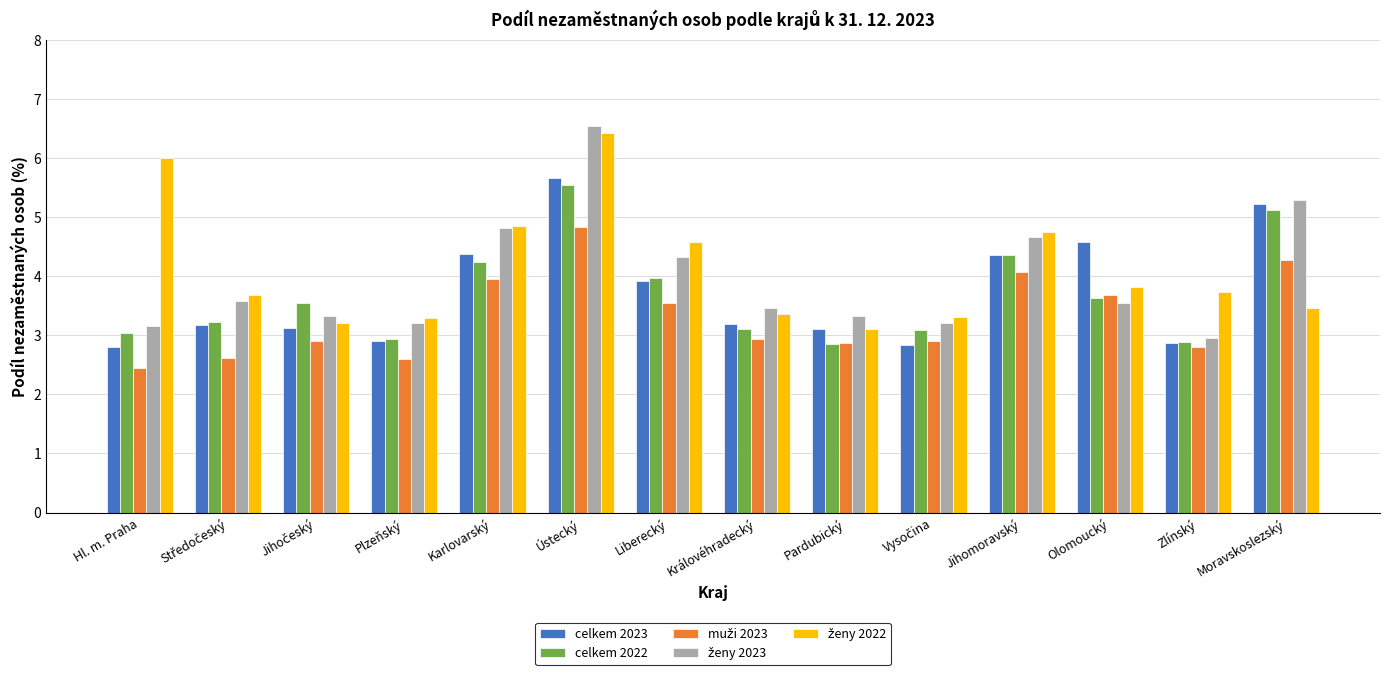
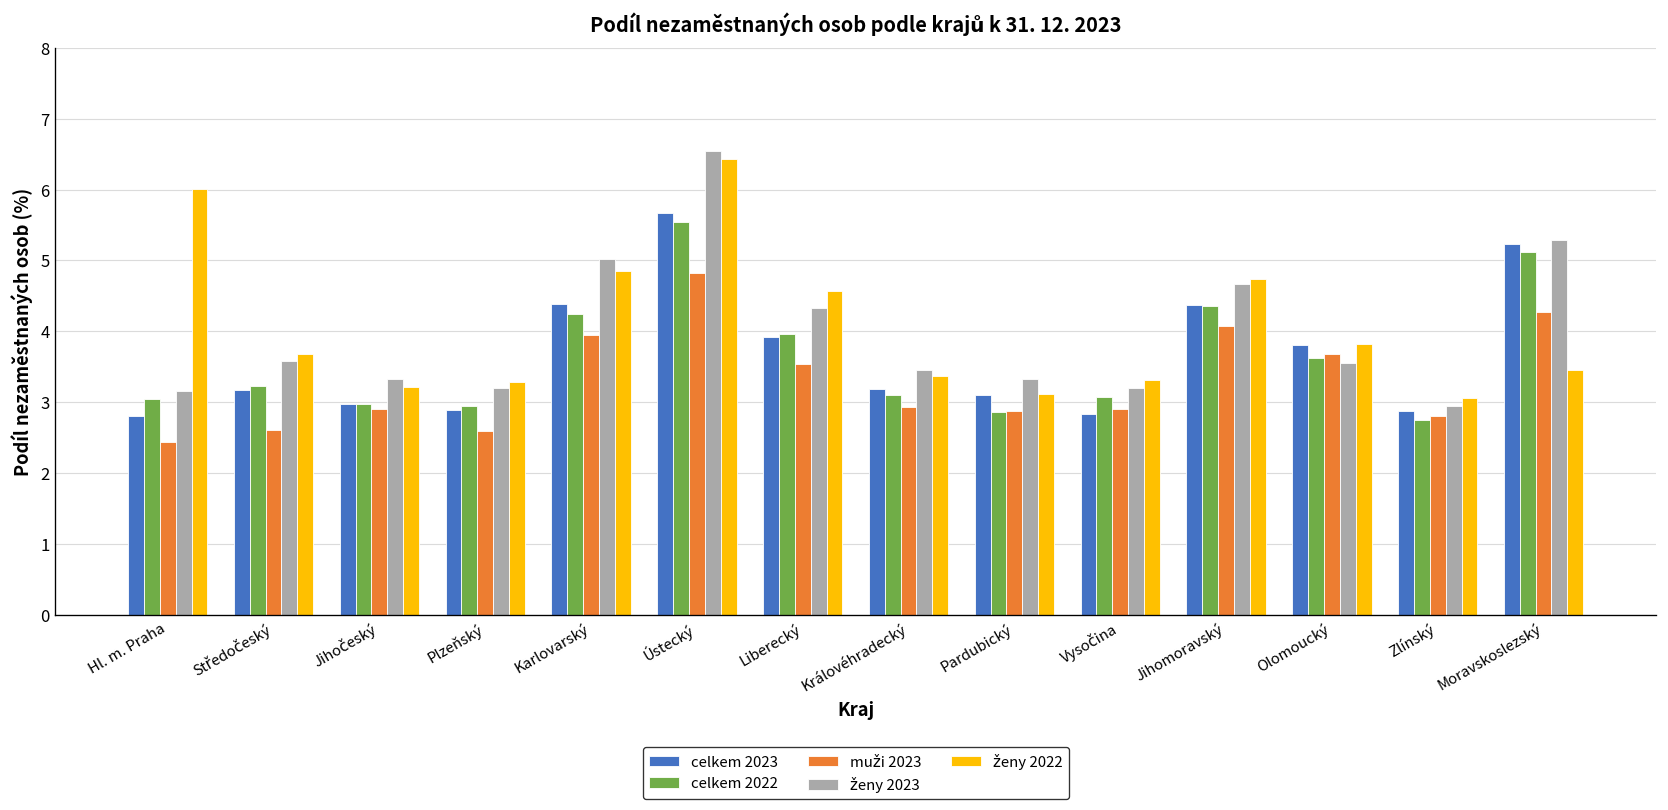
celkem 2023, Jihočeský: 3.1 -> 3.0
celkem 2022, Jihočeský: 3.5 -> 3.0
ženy 2023, Karlovarský: 4.8 -> 5.0
celkem 2023, Olomoucký: 4.6 -> 3.8
celkem 2022, Zlínský: 2.9 -> 2.8
ženy 2022, Zlínský: 3.7 -> 3.1
